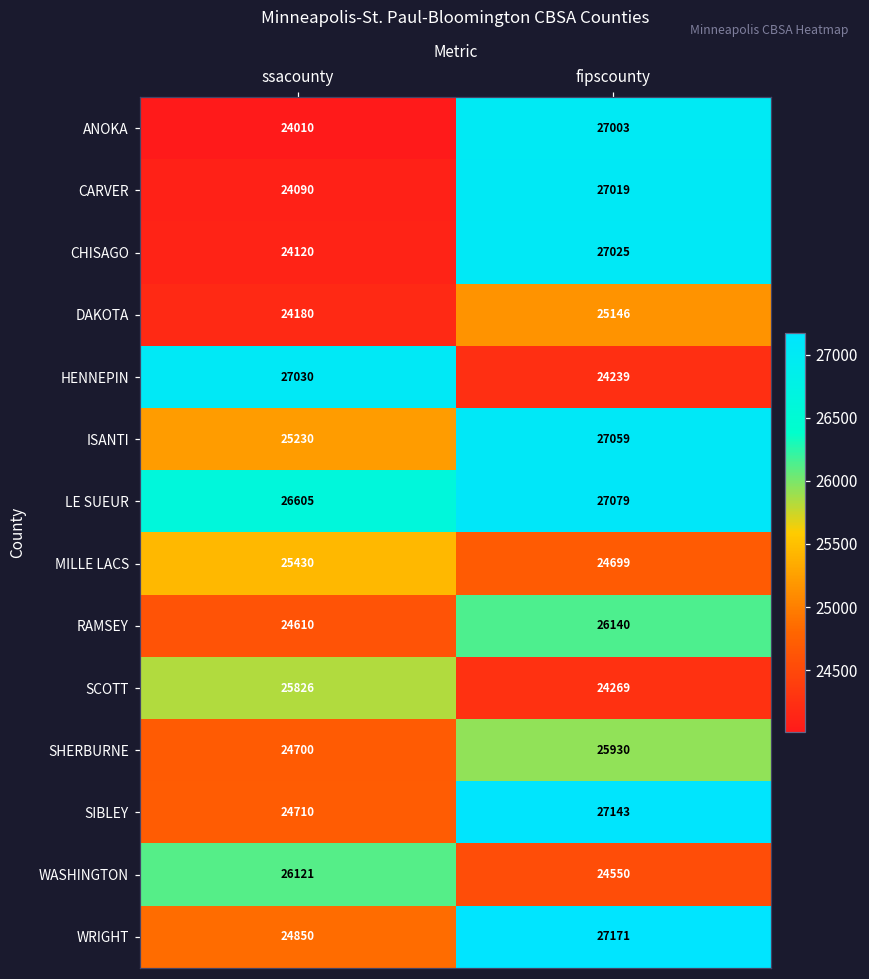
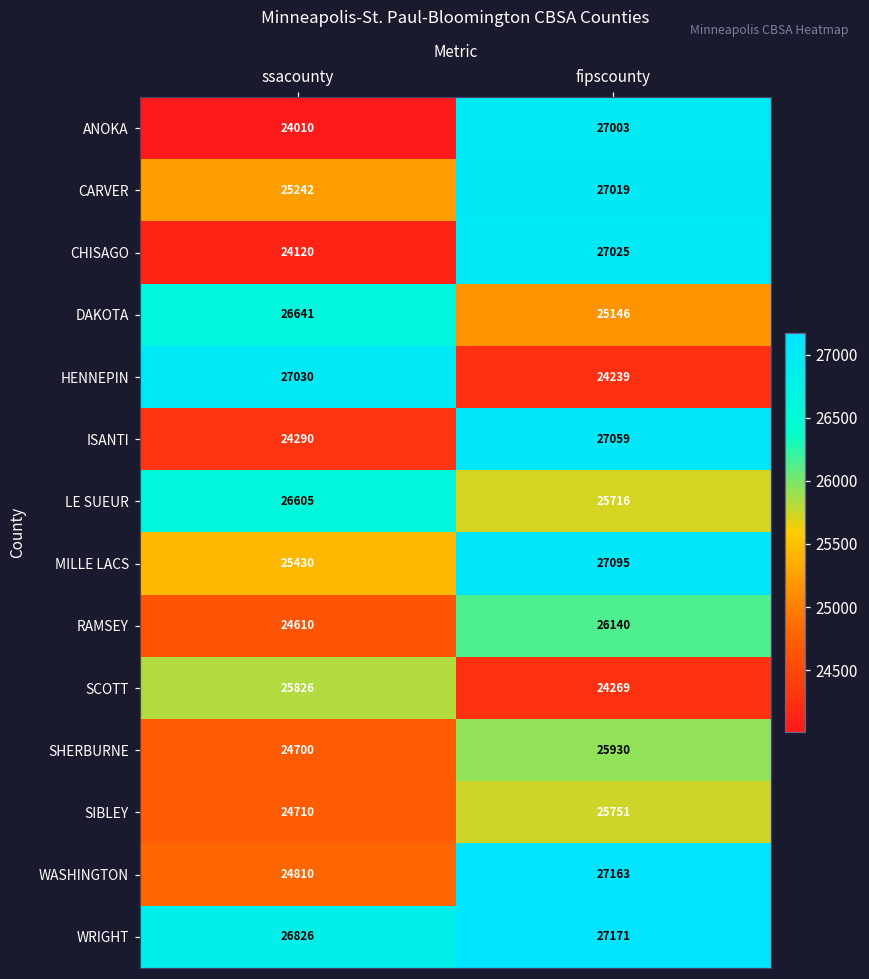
CARVER, ssacounty: 24090 -> 25242
DAKOTA, ssacounty: 24180 -> 26641
ISANTI, ssacounty: 25230 -> 24290
LE SUEUR, fipscounty: 27079 -> 25716
MILLE LACS, fipscounty: 24699 -> 27095
SIBLEY, fipscounty: 27143 -> 25751
WASHINGTON, ssacounty: 26121 -> 24810
WASHINGTON, fipscounty: 24550 -> 27163
WRIGHT, ssacounty: 24850 -> 26826
